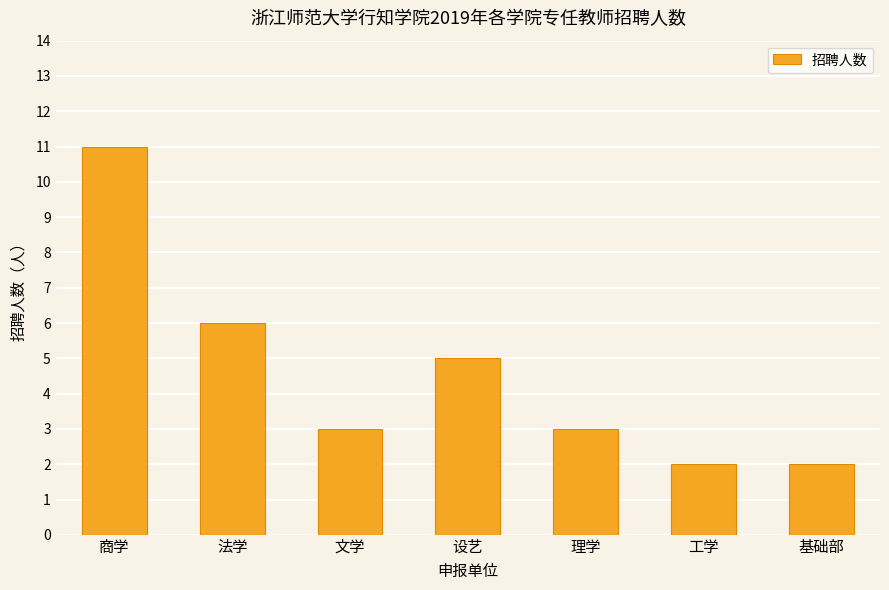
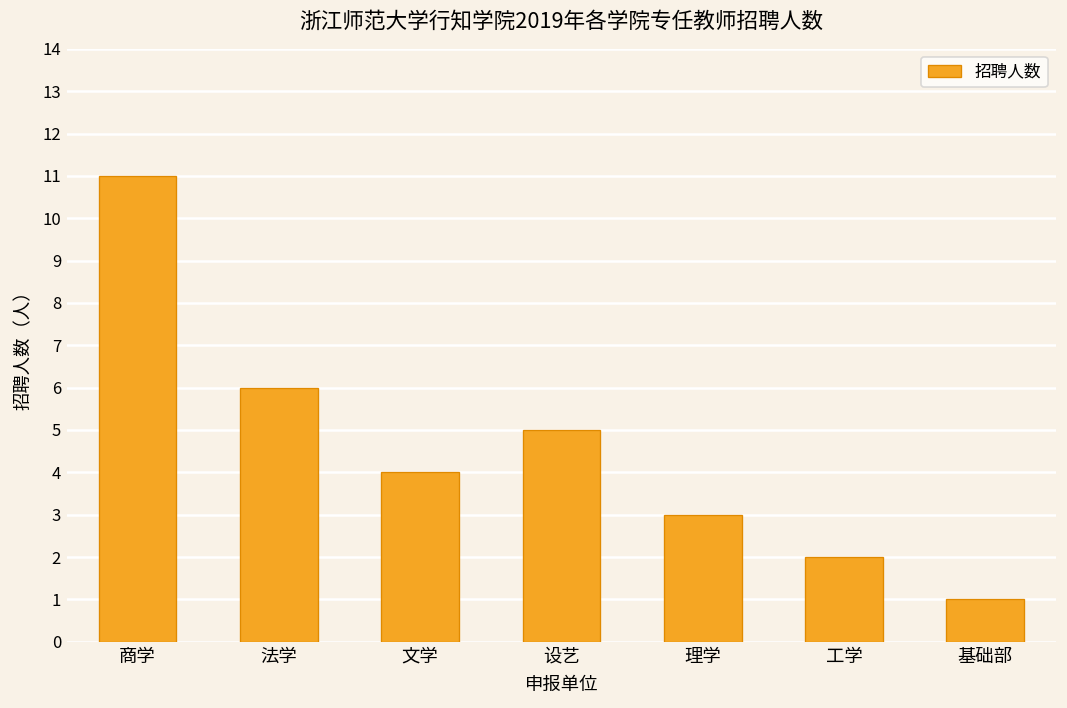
文学: 3 -> 4
基础部: 2 -> 1
